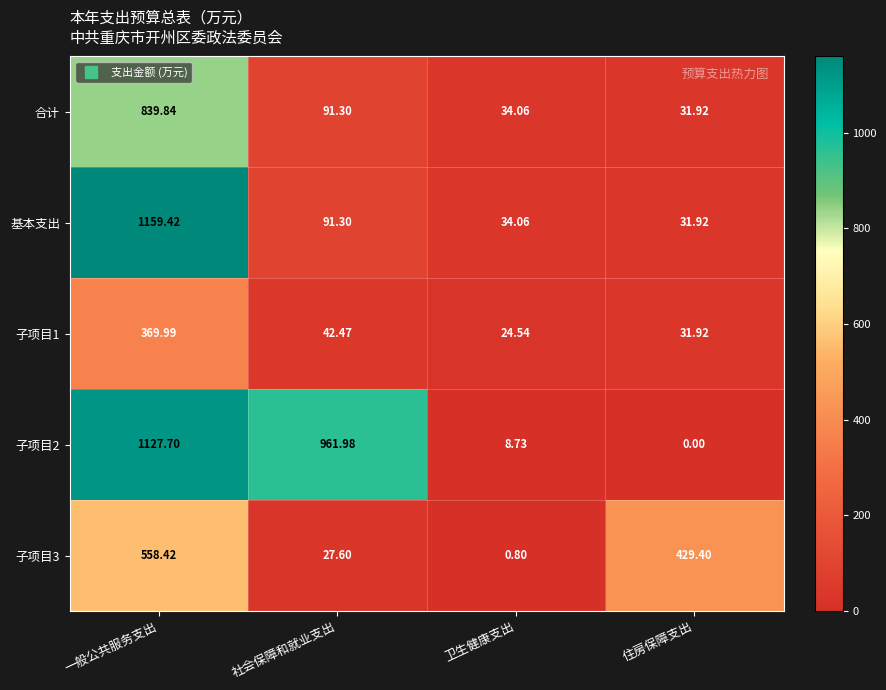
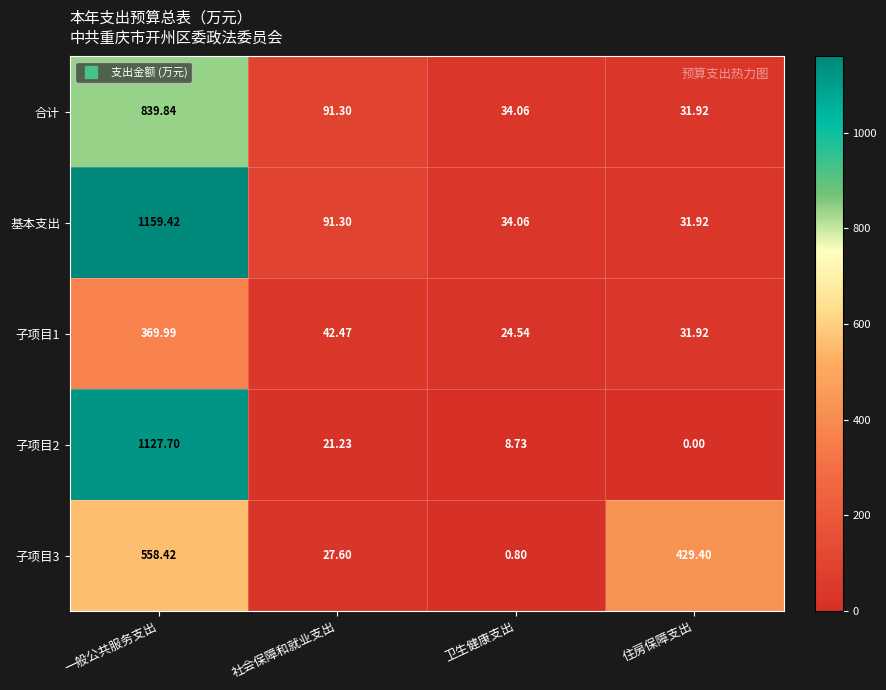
子项目2, 社会保障和就业支出: 961.98 -> 21.23
